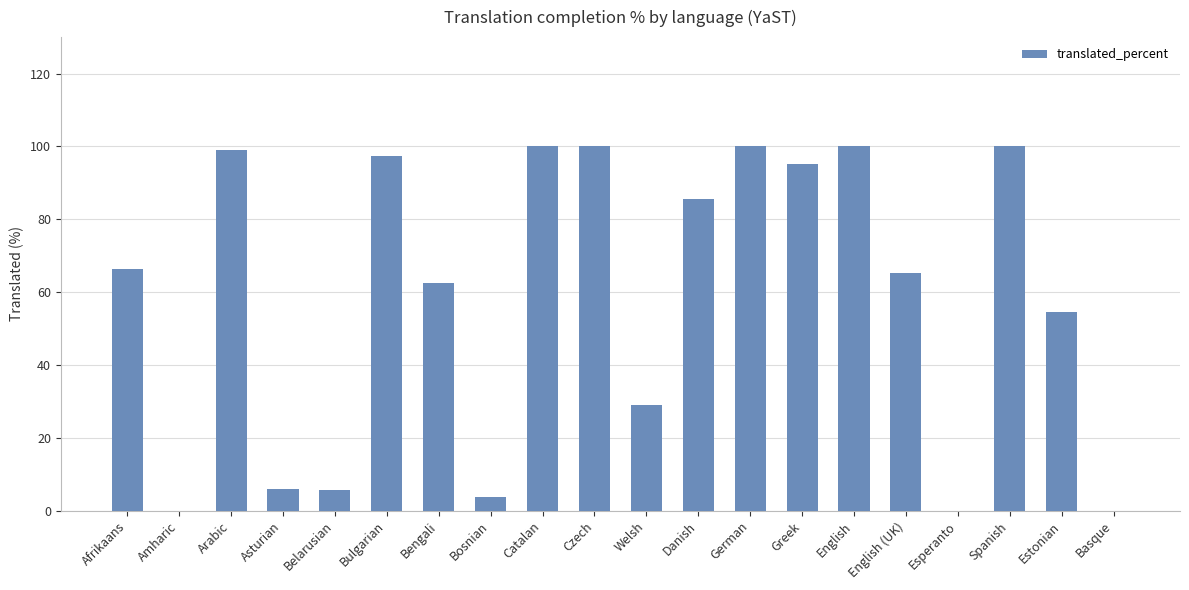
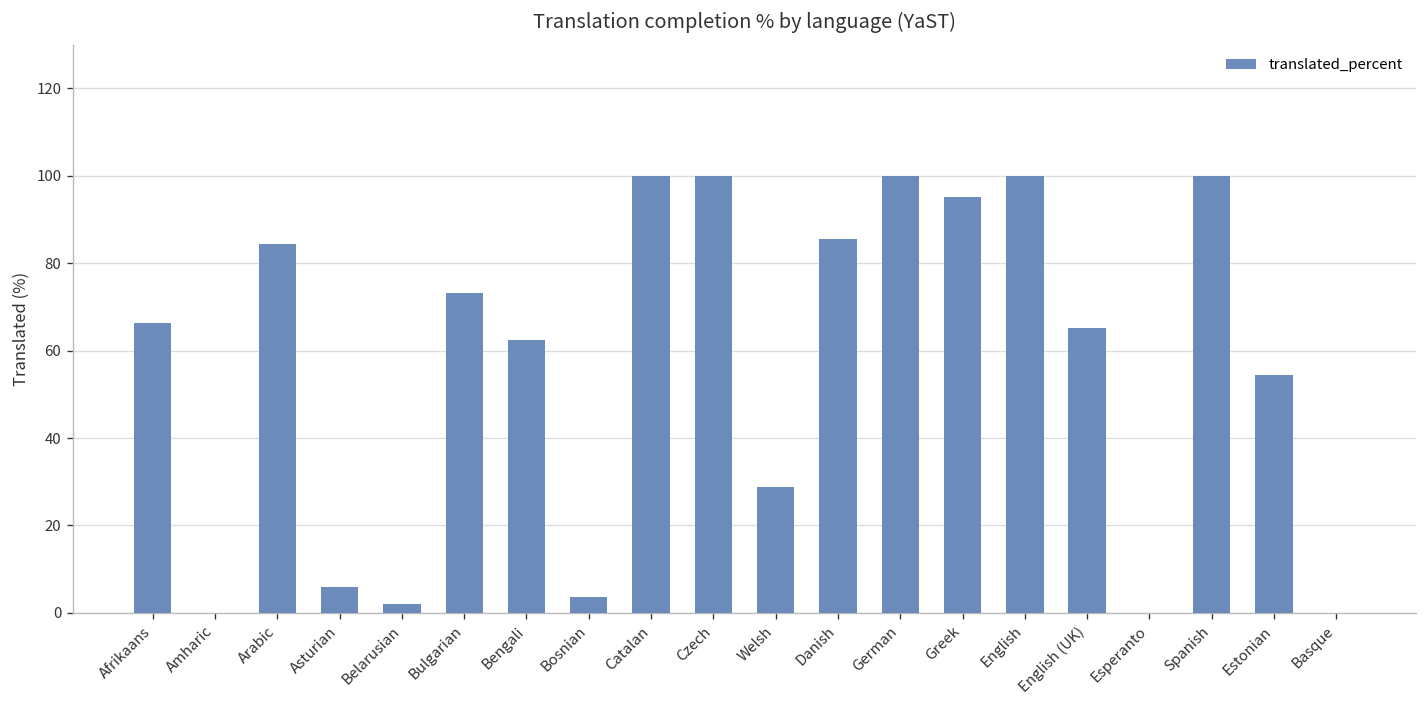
Arabic: 99 -> 84
Belarusian: 6 -> 2
Bulgarian: 97 -> 73
